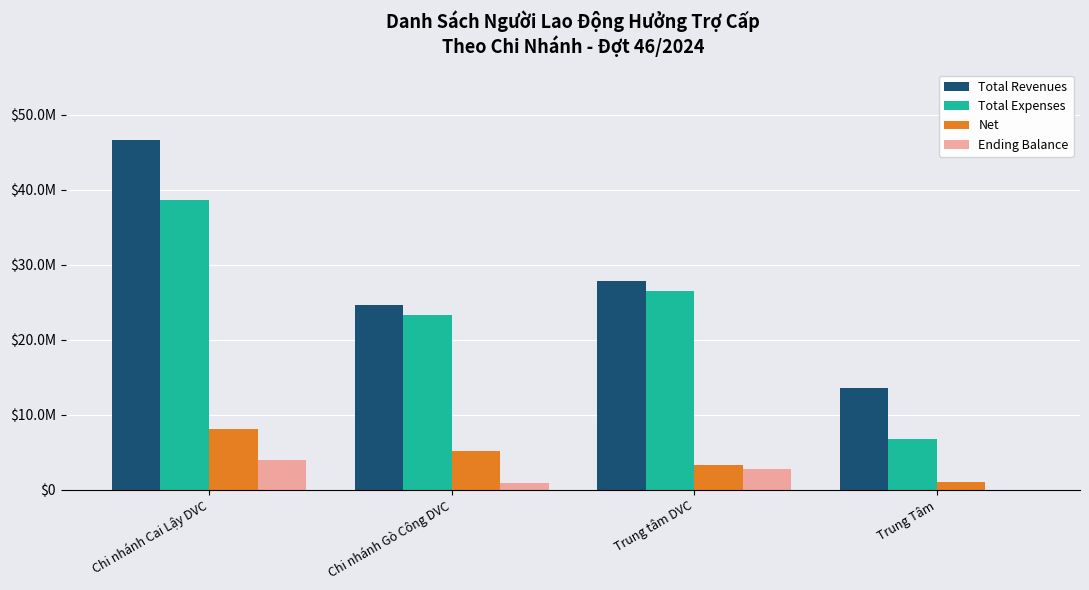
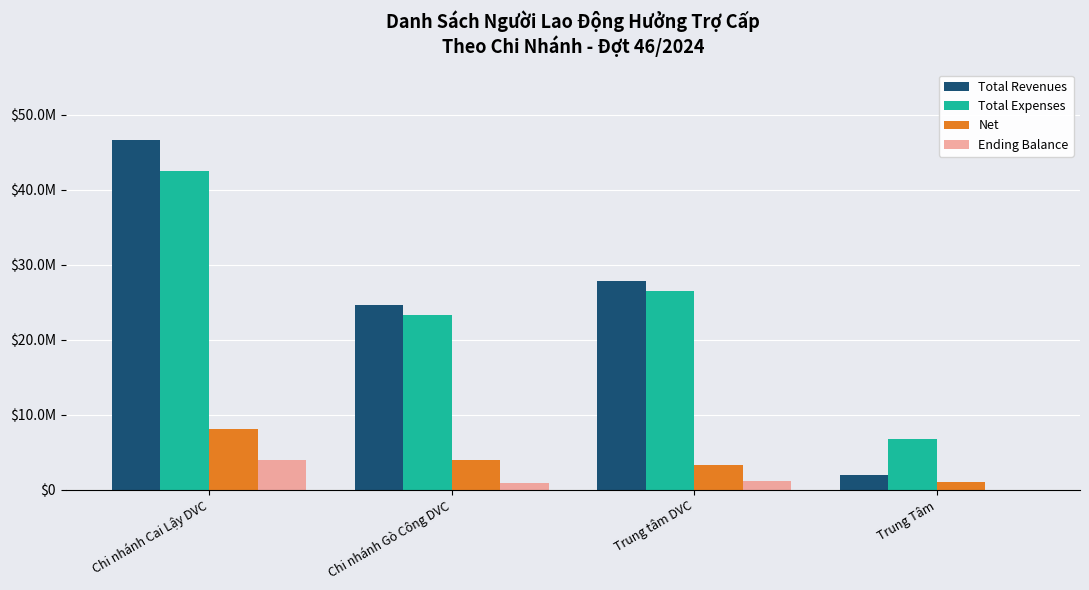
Total Expenses, Chi nhánh Cai Lậy DVC: $39000000 -> $42000000
Net, Chi nhánh Gò Công DVC: $5000000 -> $4000000
Ending Balance, Trung tâm DVC: $3000000 -> $1000000
Total Revenues, Trung Tâm: $13000000 -> $2000000
